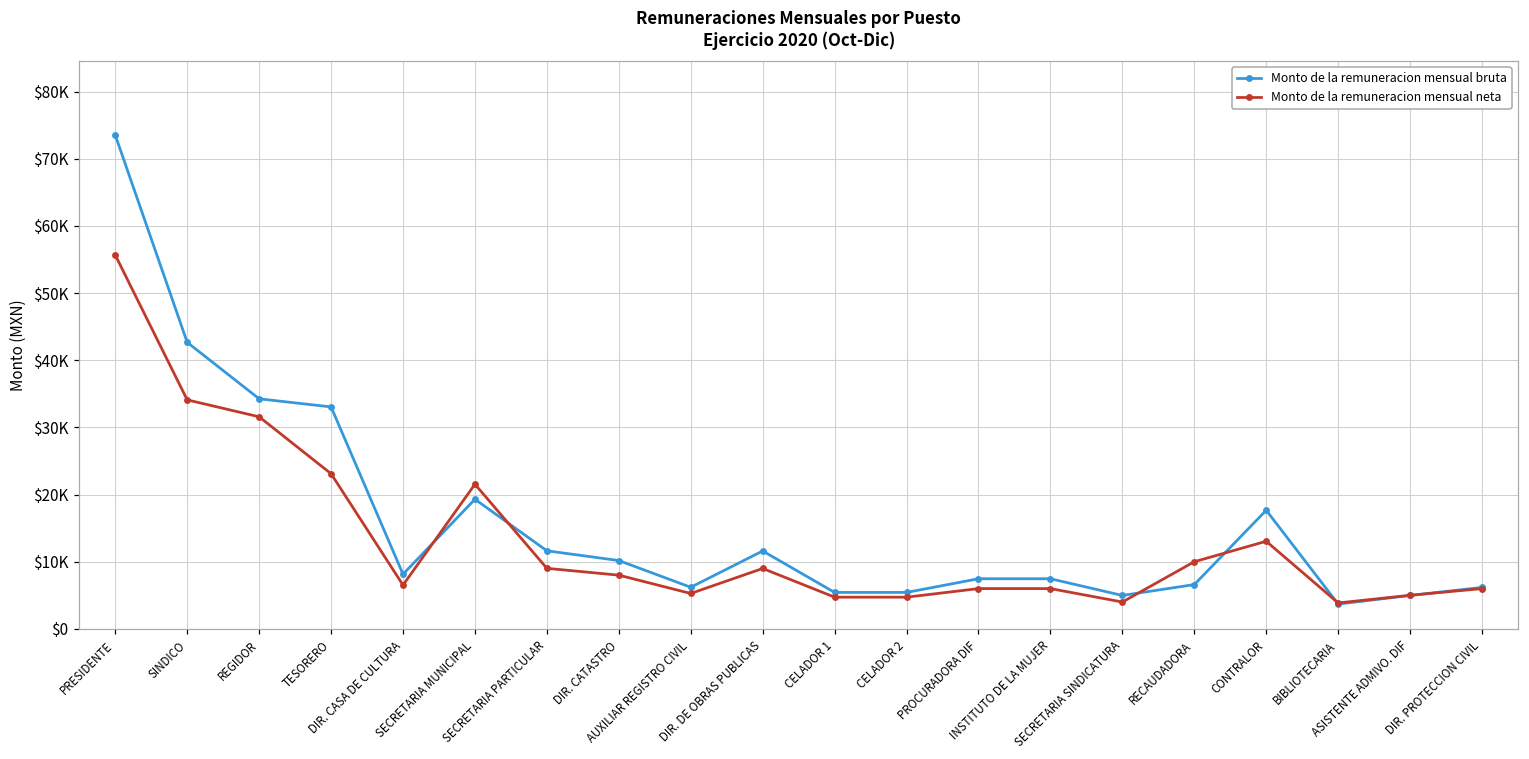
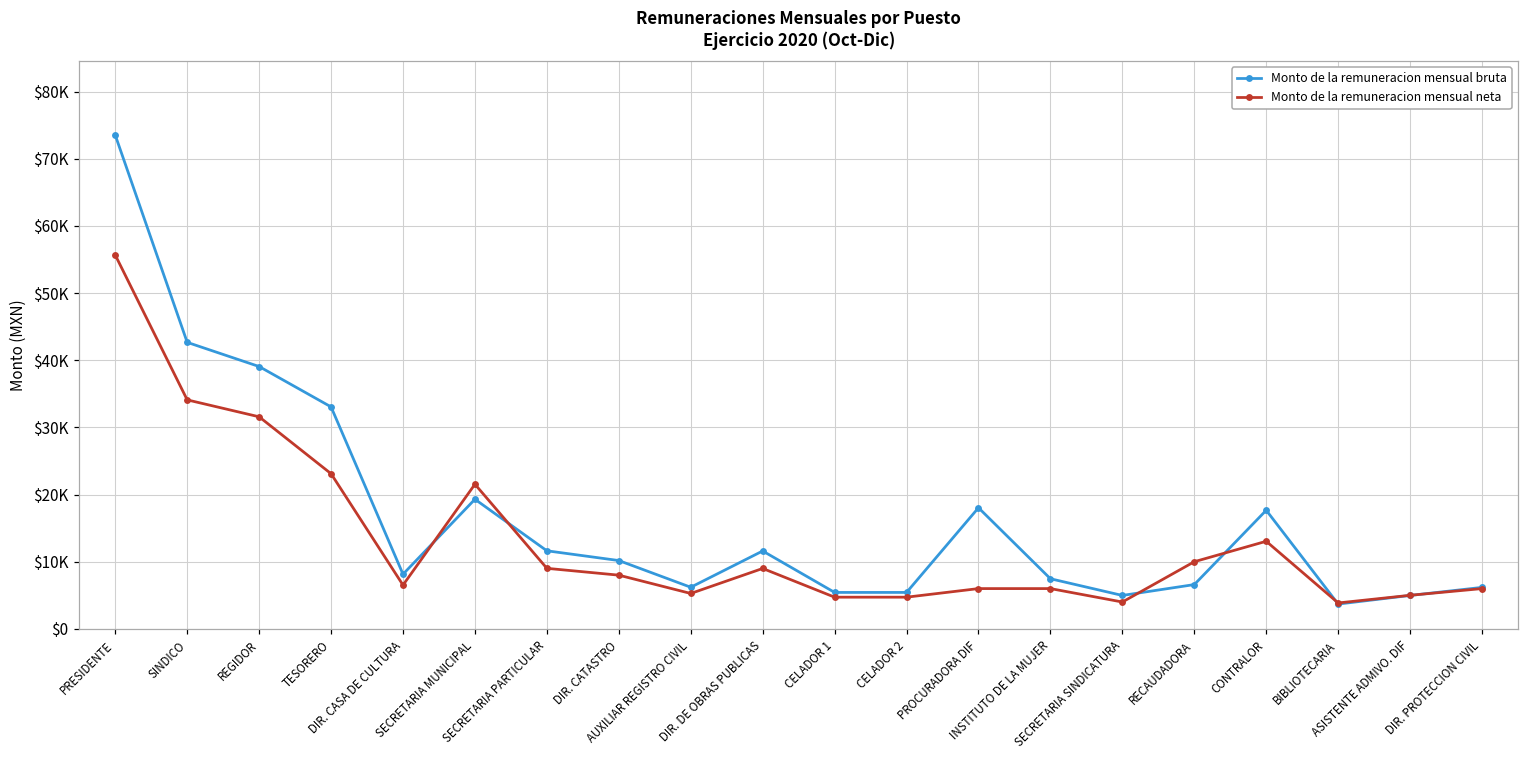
Monto de la remuneracion mensual bruta, REGIDOR: $34000 -> $39000
Monto de la remuneracion mensual bruta, PROCURADORA DIF: $7000 -> $18000
